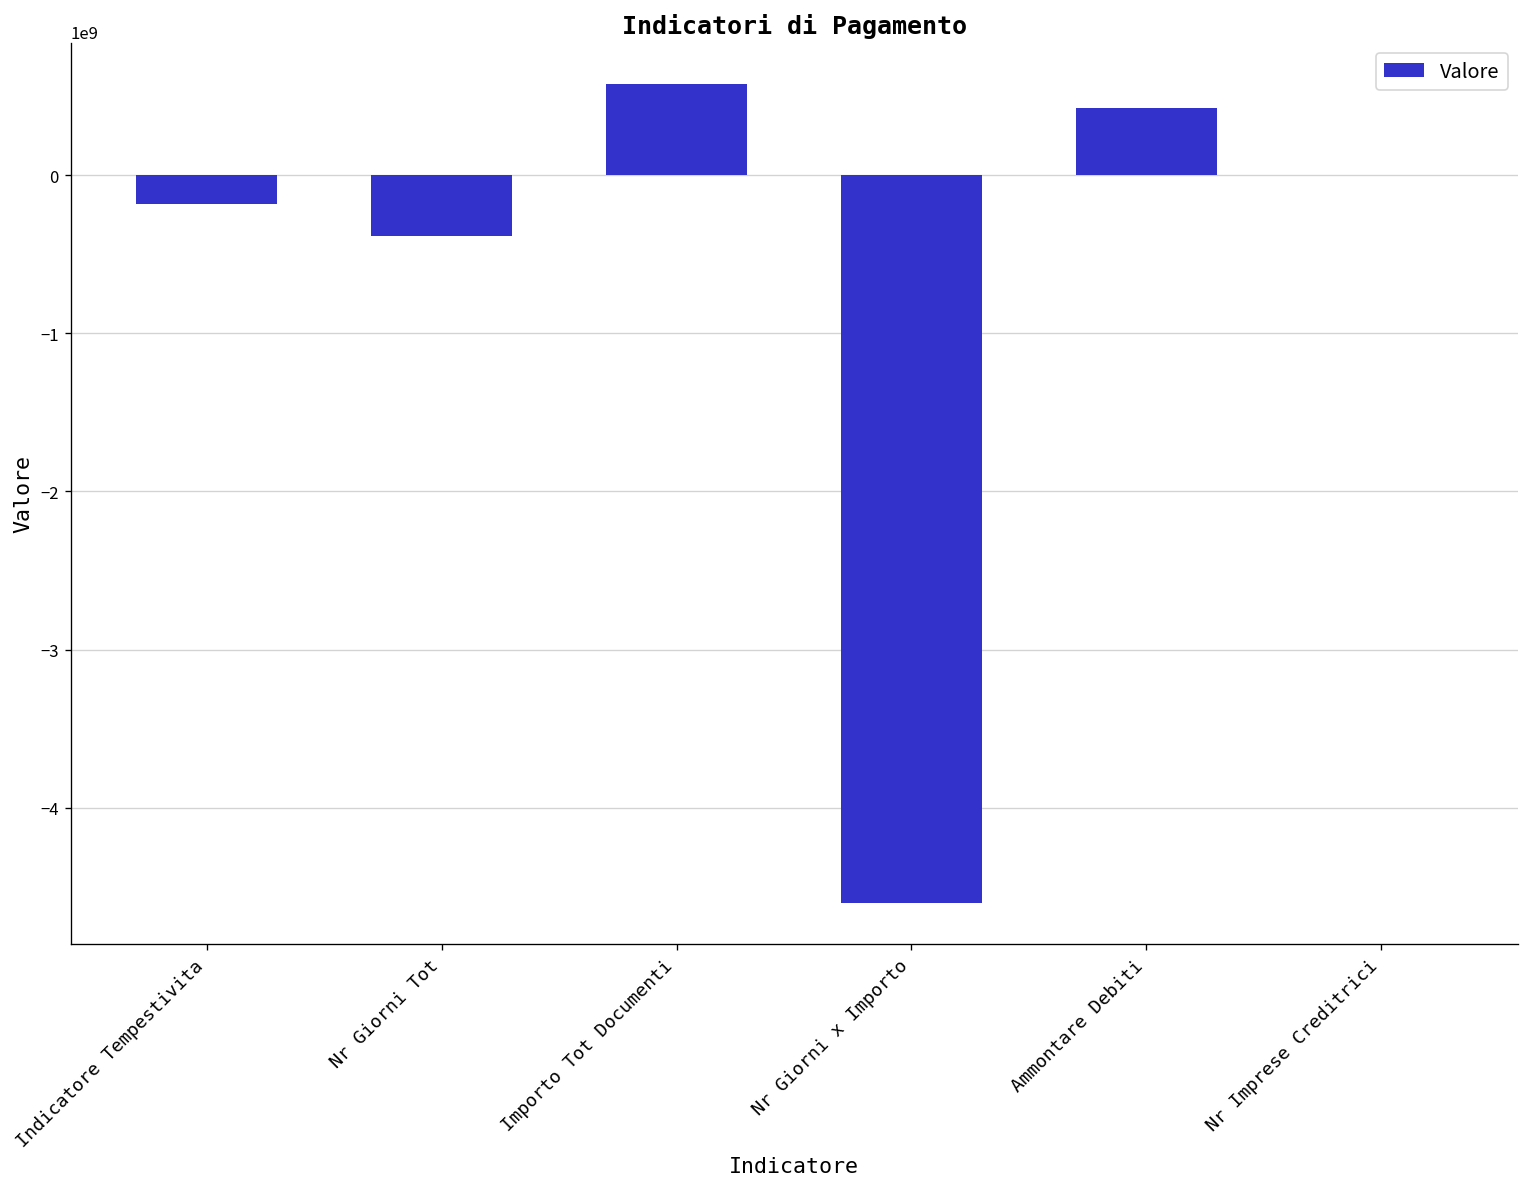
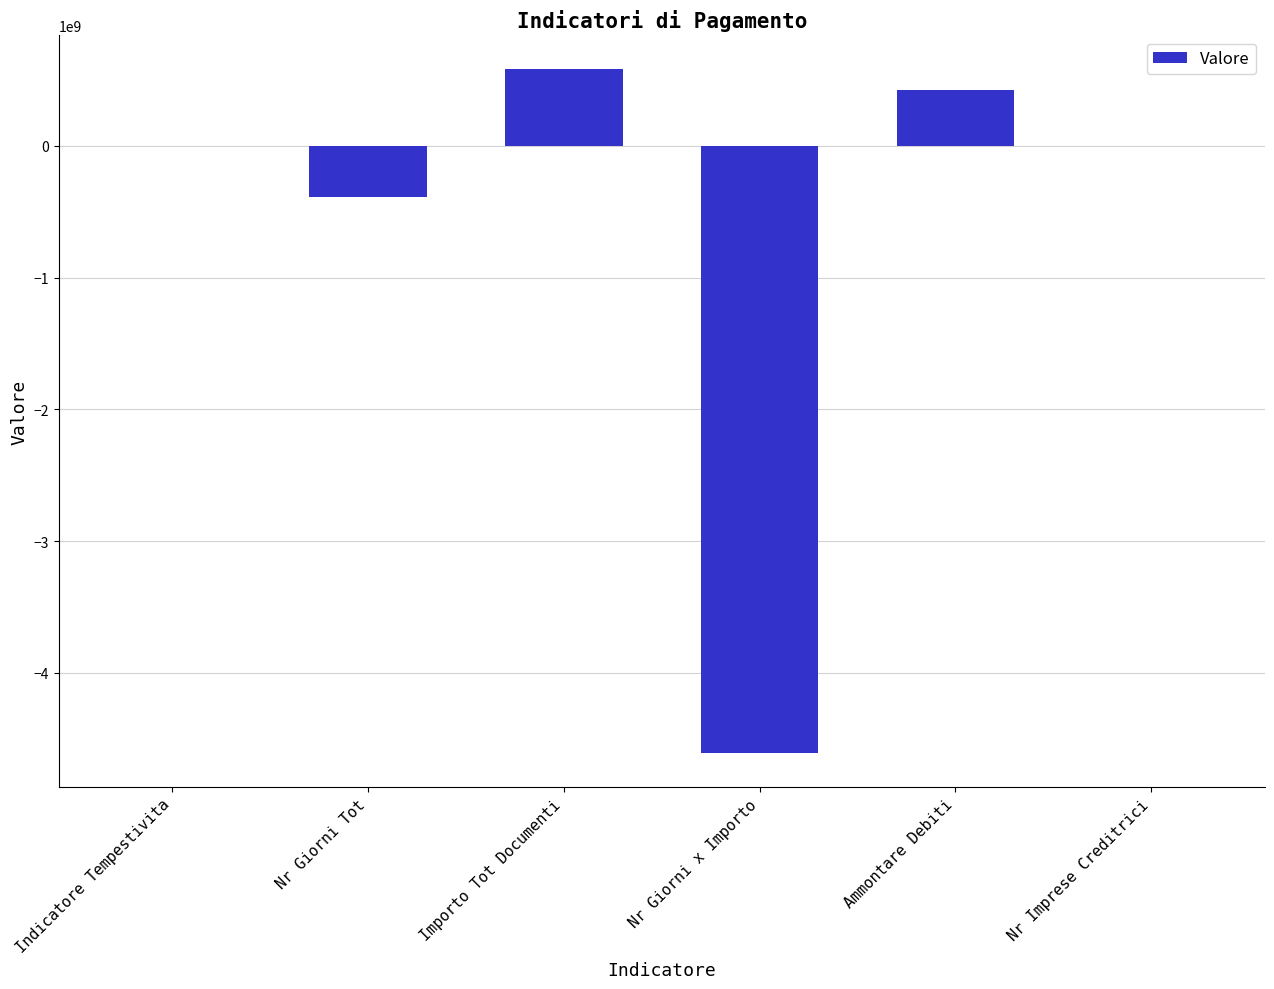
Indicatore Tempestivita: -180000000 -> 0
